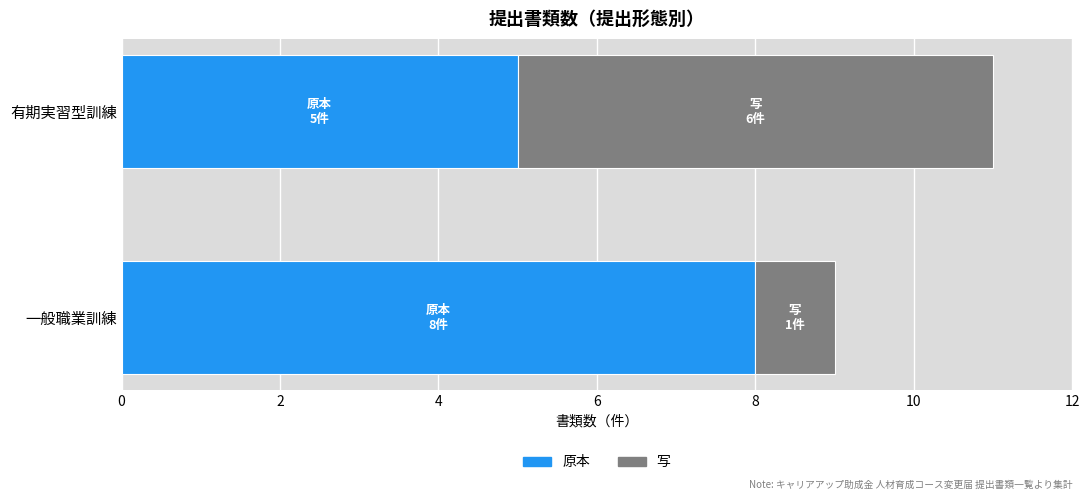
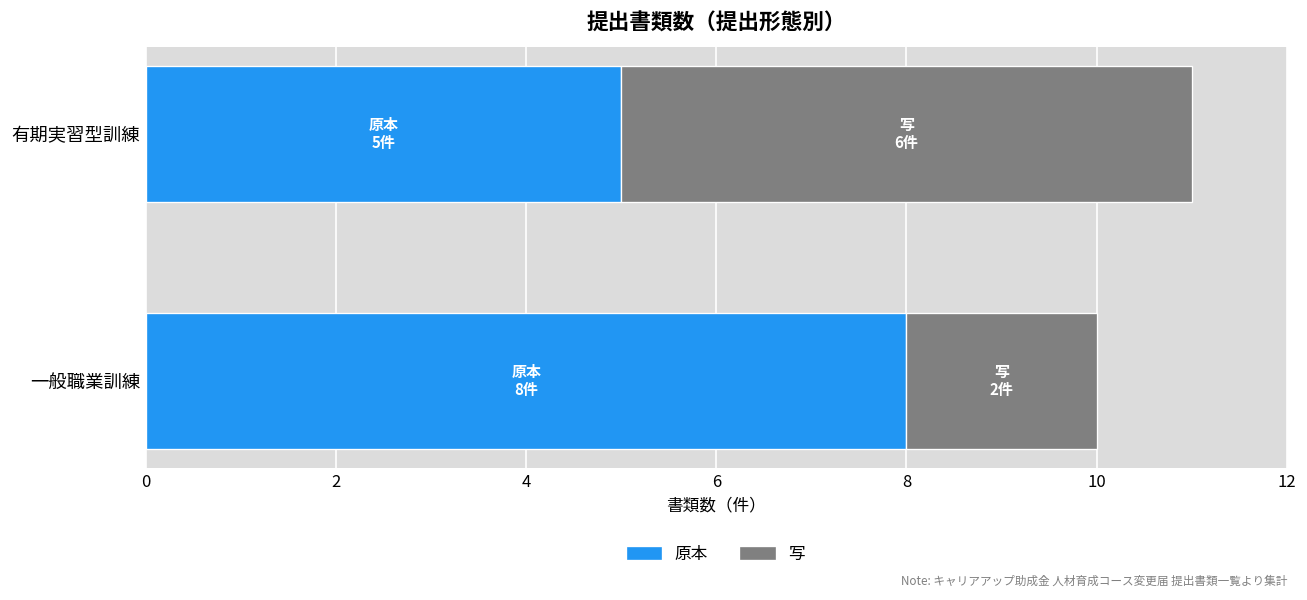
写, 一般職業訓練: 1件 -> 2件
